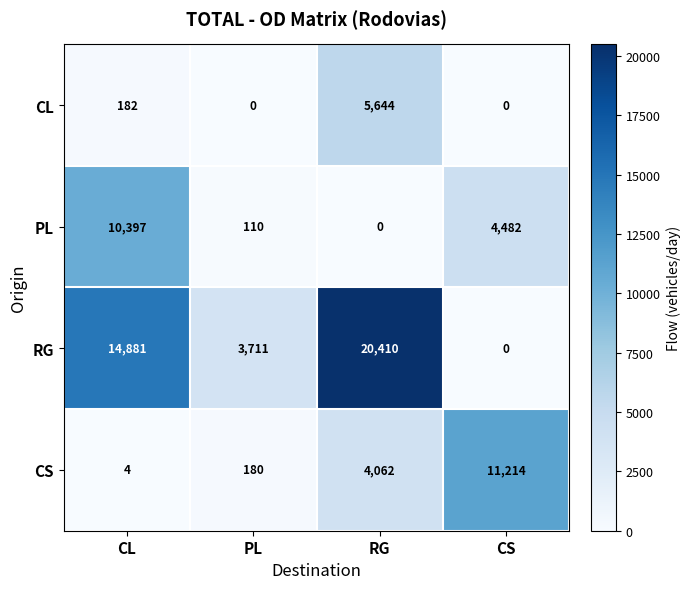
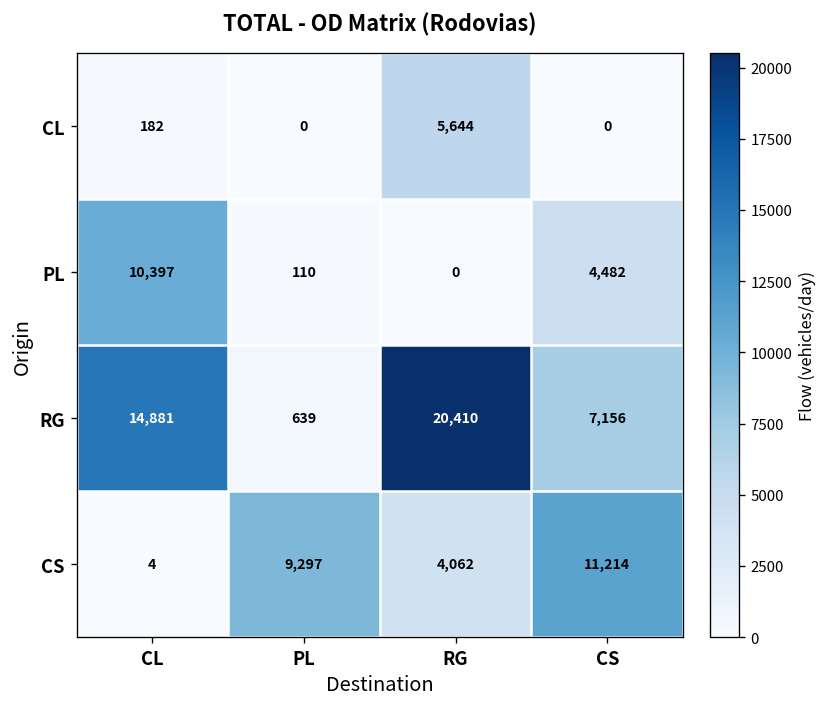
RG, PL: 3,711 -> 639
RG, CS: 0 -> 7,156
CS, PL: 180 -> 9,297
